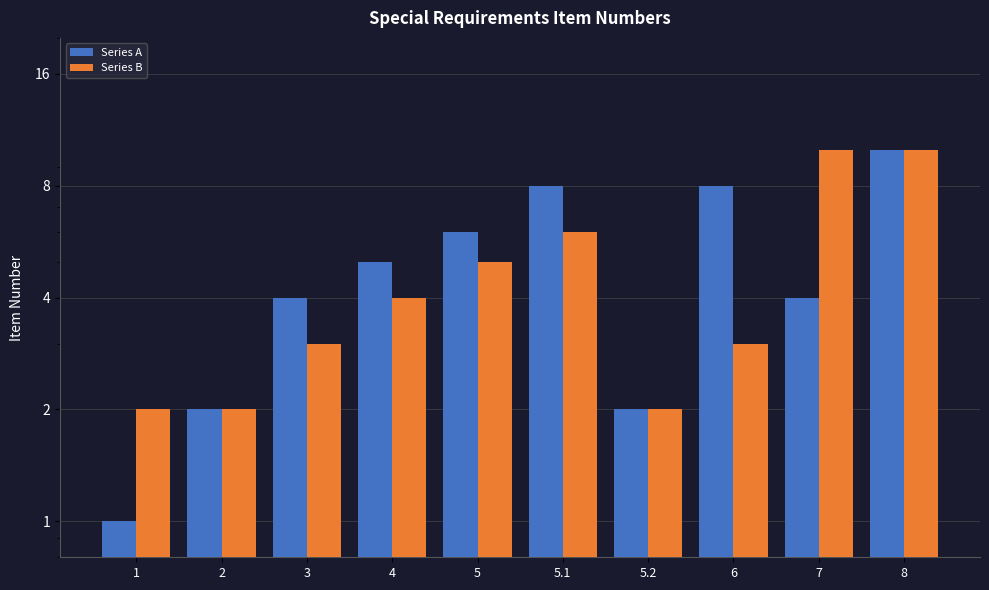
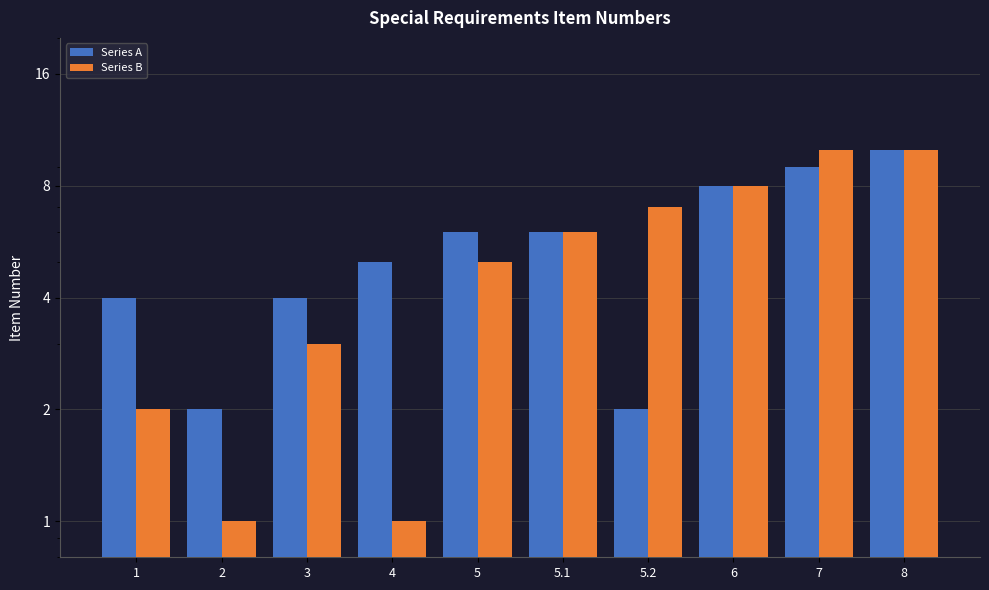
Series A, 1: 1 -> 4
Series B, 2: 2 -> 1
Series B, 4: 4 -> 1
Series A, 5.1: 8 -> 6
Series B, 5.2: 2 -> 7
Series B, 6: 3 -> 8
Series A, 7: 4 -> 9
